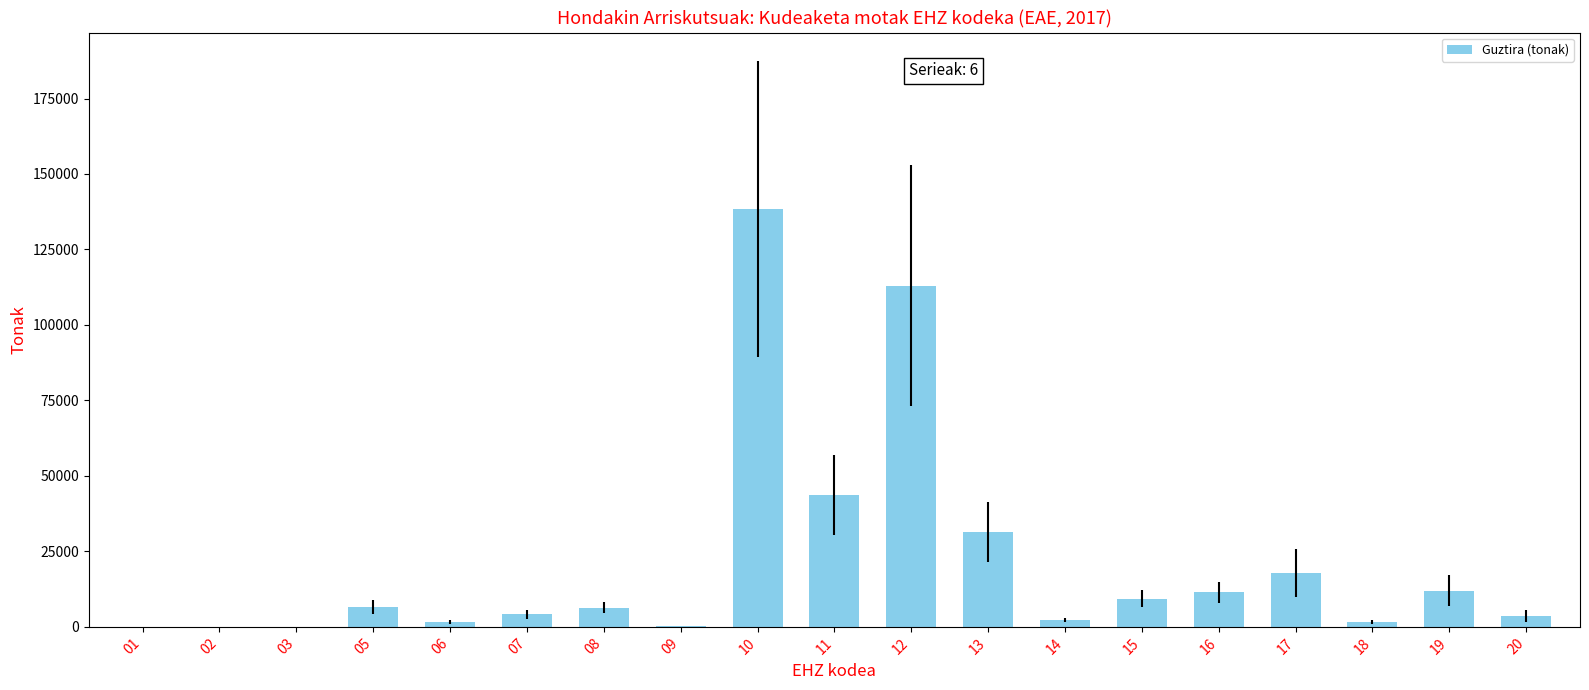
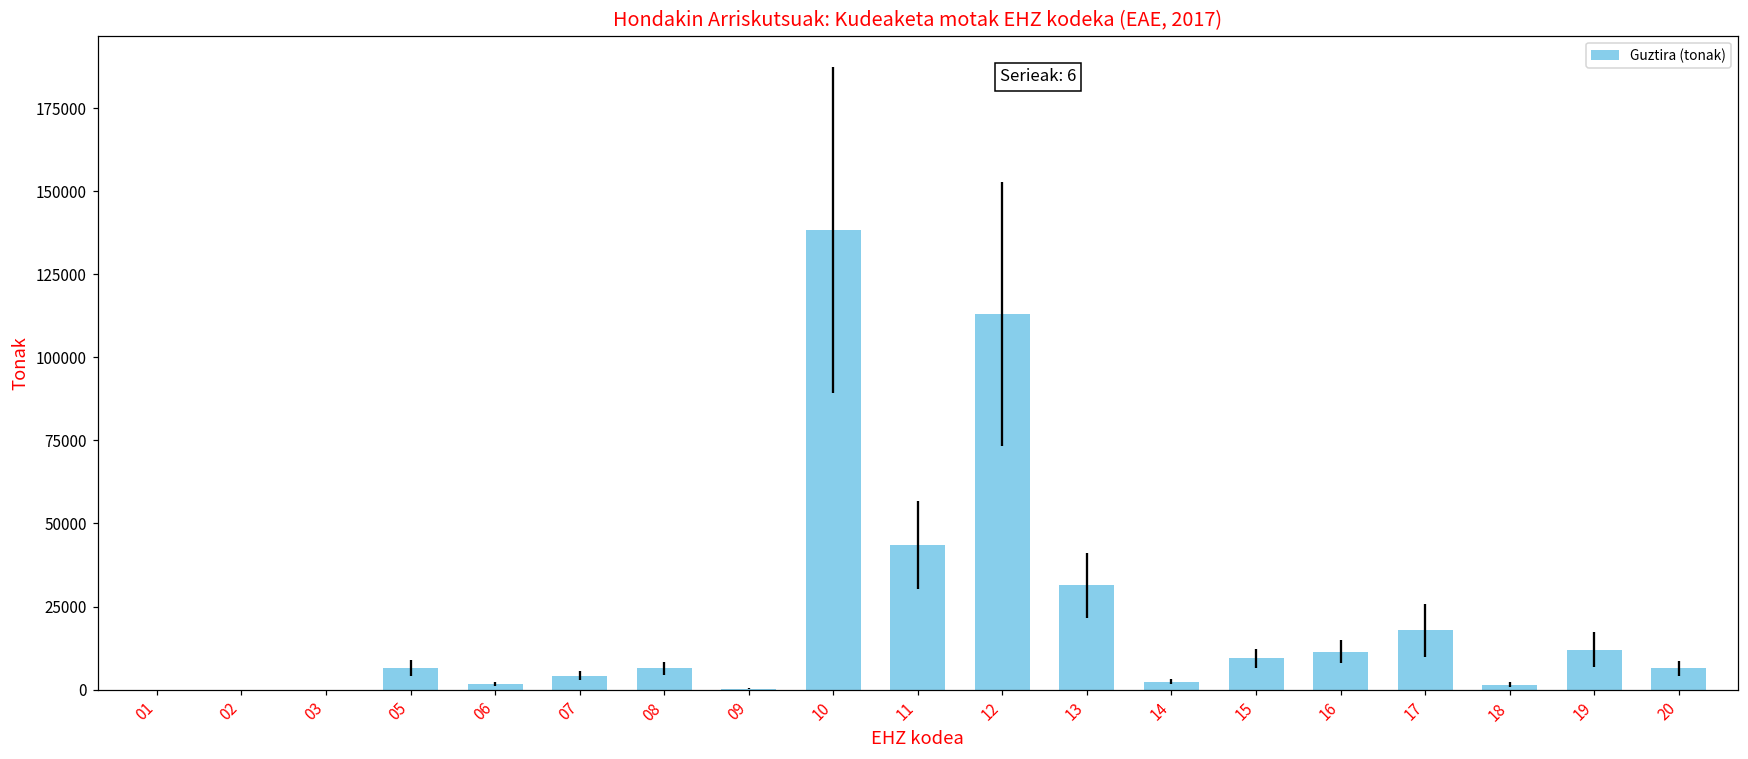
20: 4000 -> 6000
